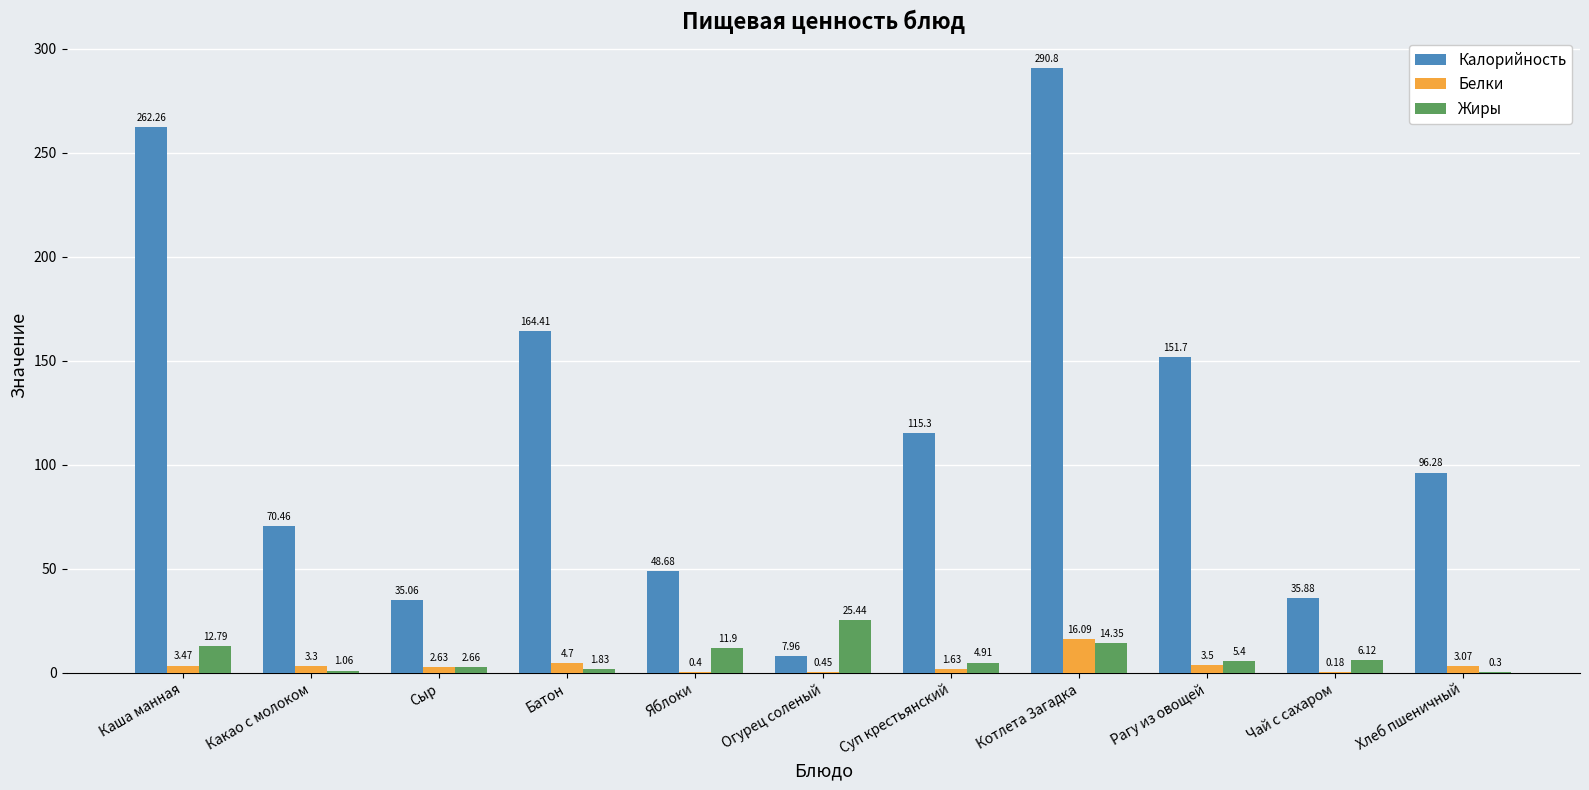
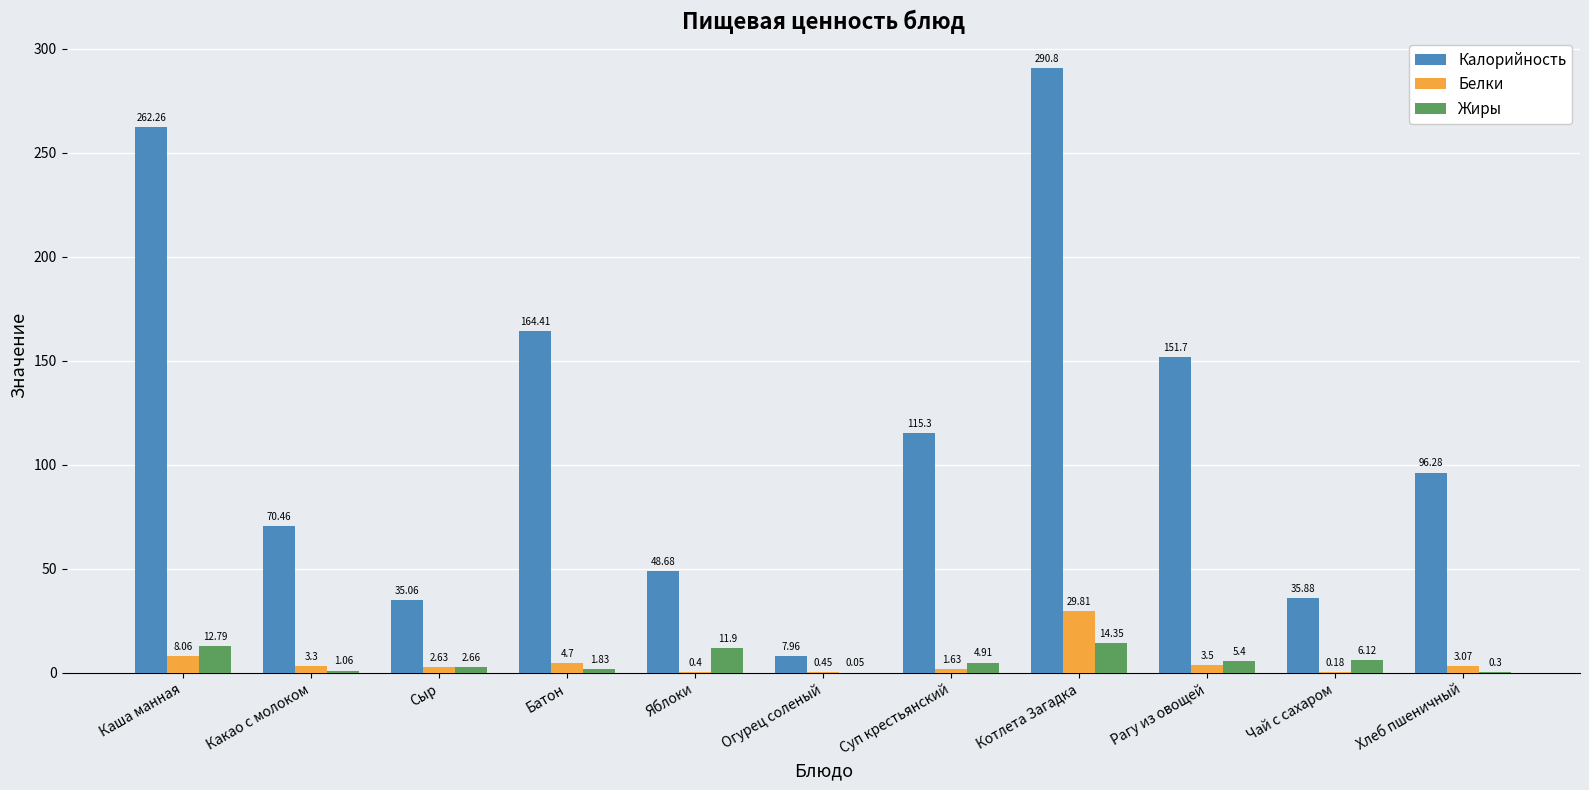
Белки, Каша манная: 3.47 -> 8.06
Жиры, Огурец соленый: 25.44 -> 0.05
Белки, Котлета Загадка: 16.09 -> 29.81
